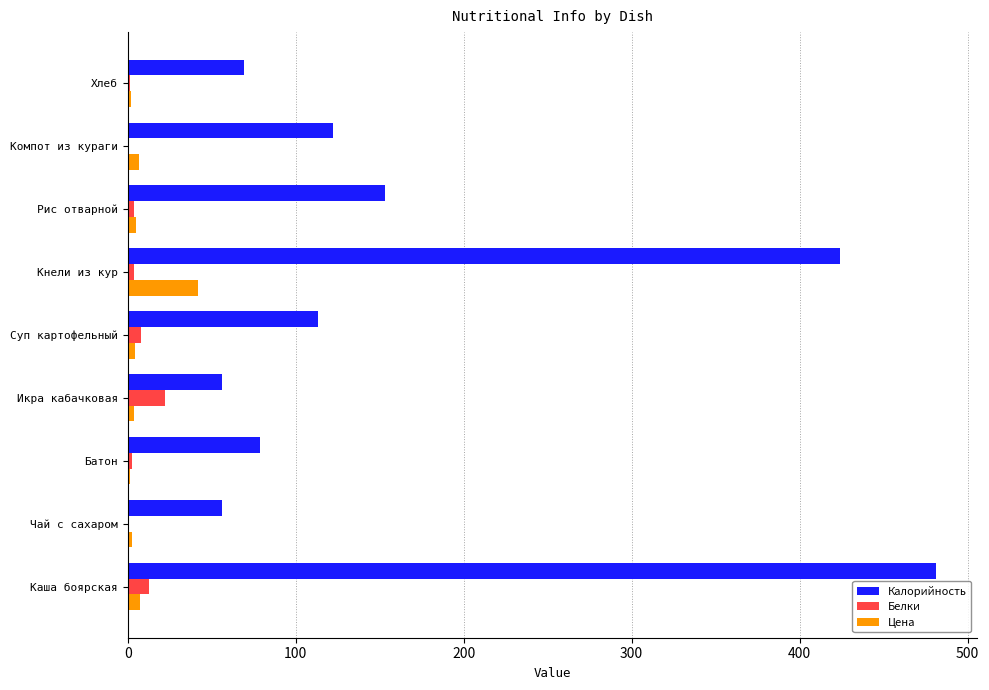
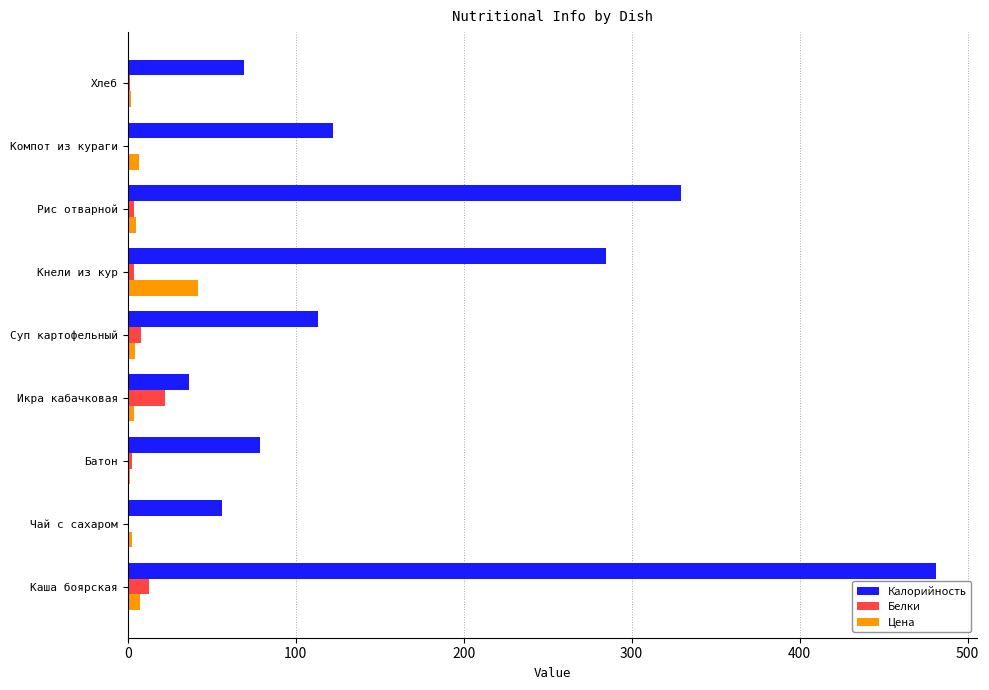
Калорийность, Рис отварной: 153 -> 329
Калорийность, Кнели из кур: 424 -> 285
Калорийность, Икра кабачковая: 56 -> 36
